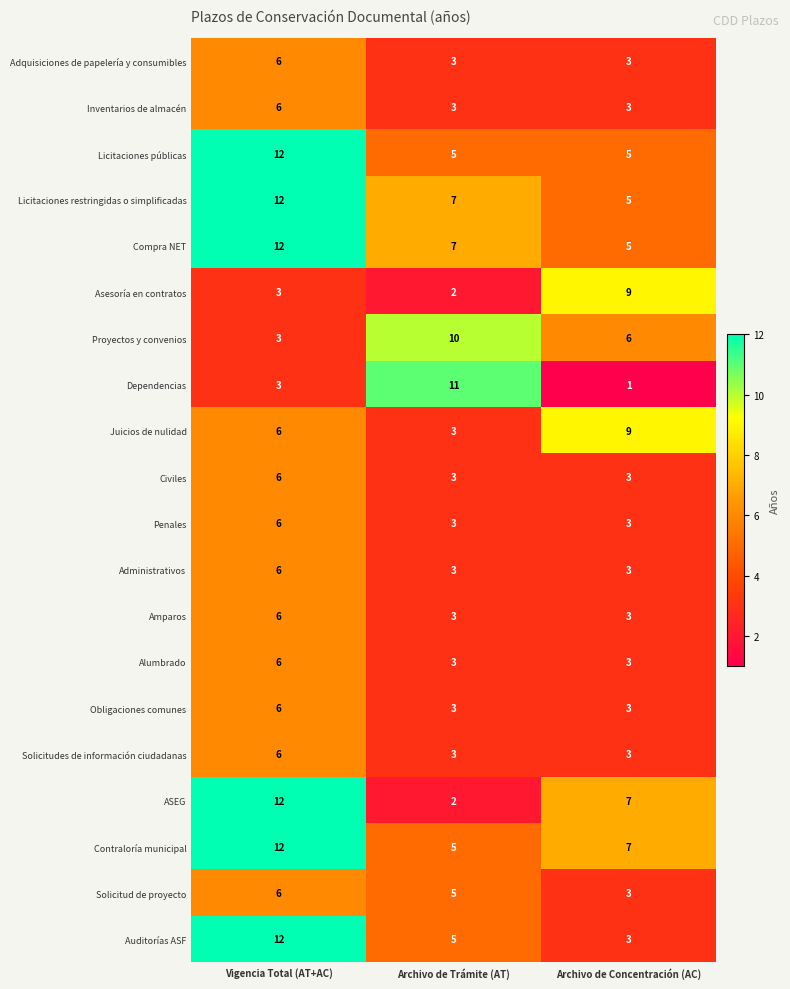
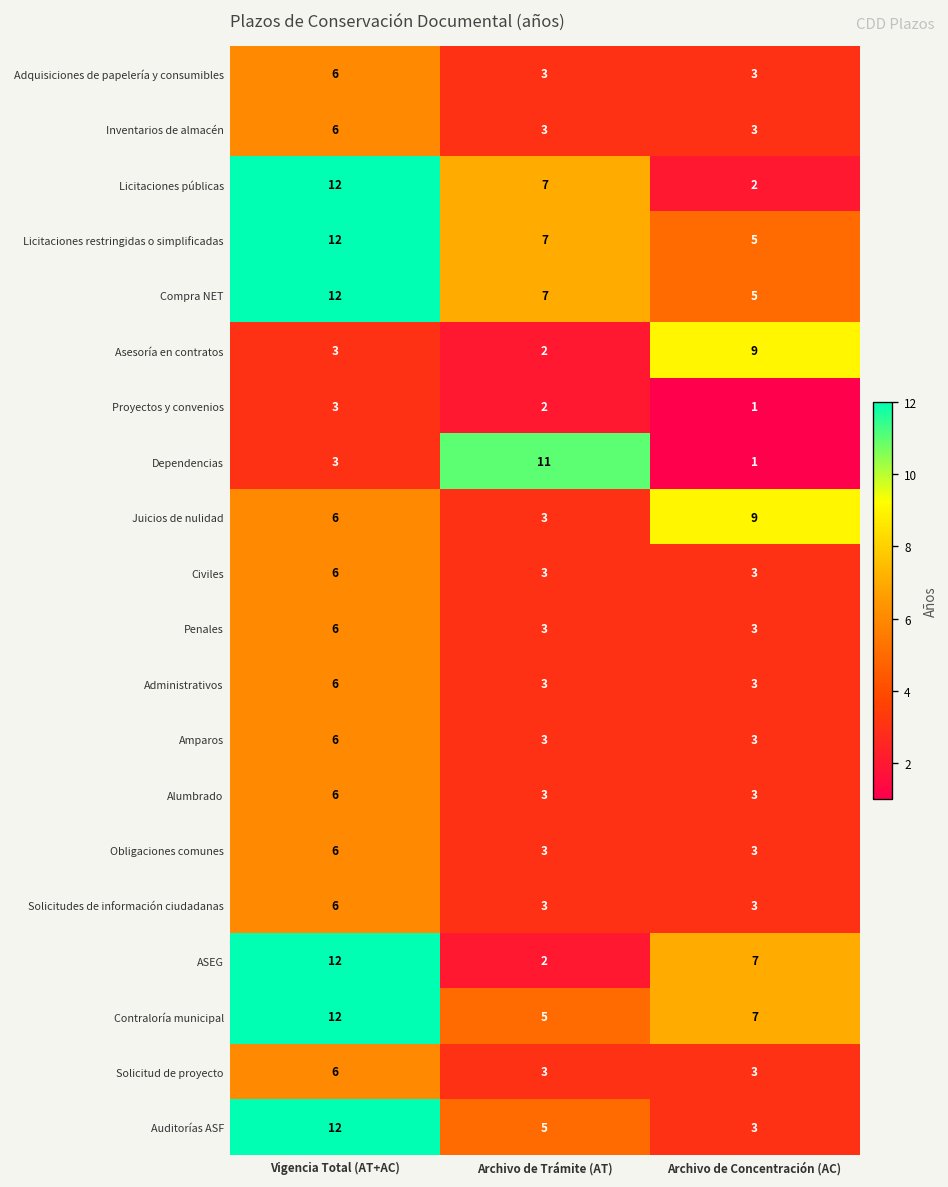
Licitaciones públicas, Archivo de Trámite (AT): 5 -> 7
Licitaciones públicas, Archivo de Concentración (AC): 5 -> 2
Proyectos y convenios, Archivo de Trámite (AT): 10 -> 2
Proyectos y convenios, Archivo de Concentración (AC): 6 -> 1
Solicitud de proyecto, Archivo de Trámite (AT): 5 -> 3
